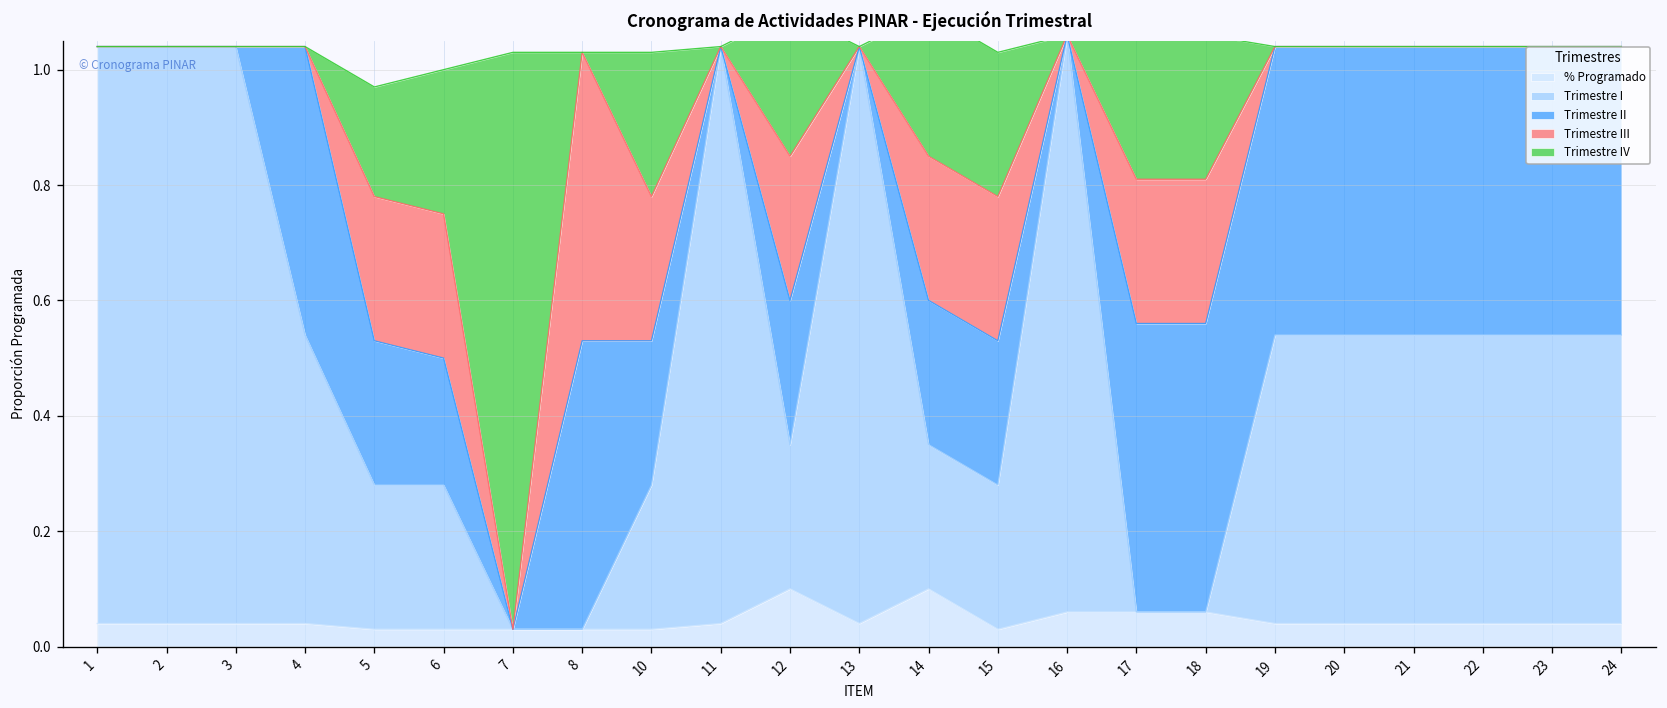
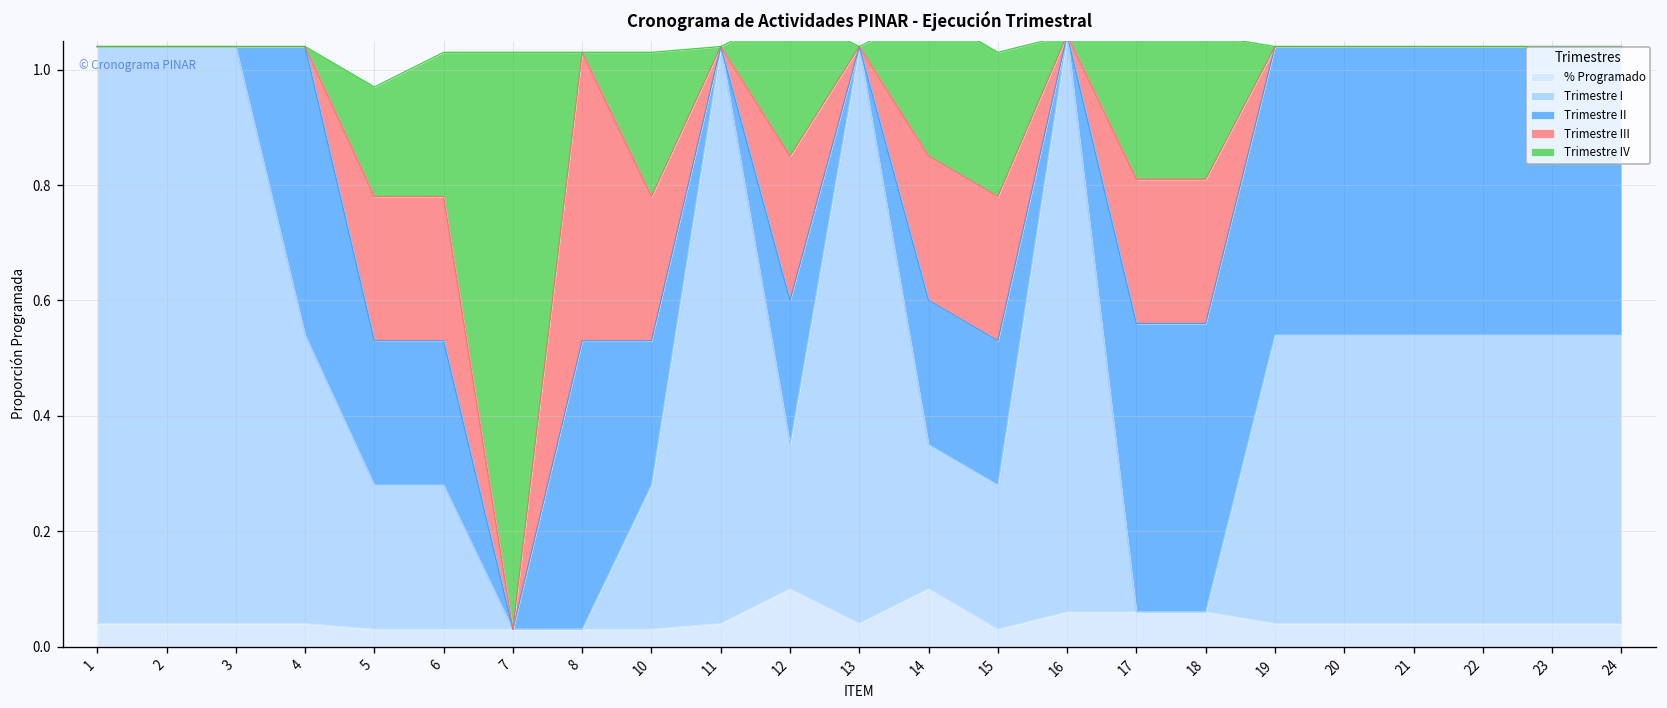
Trimestre II, 6: 0.22 -> 0.25
